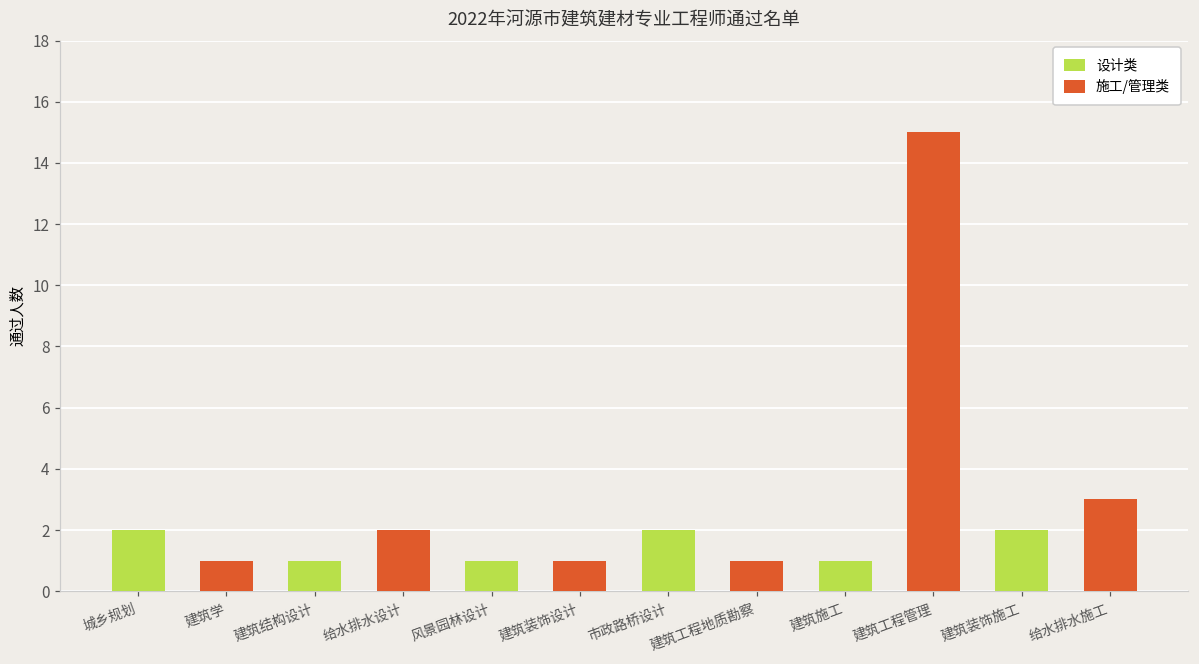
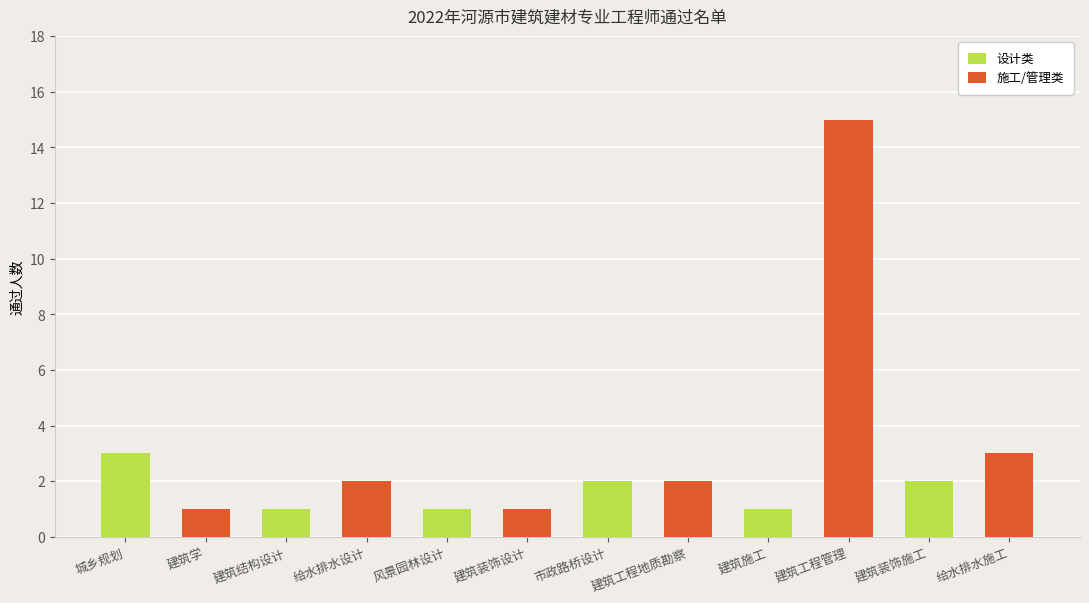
设计类, 城乡规划: 2 -> 3
施工/管理类, 建筑工程地质勘察: 1 -> 2
